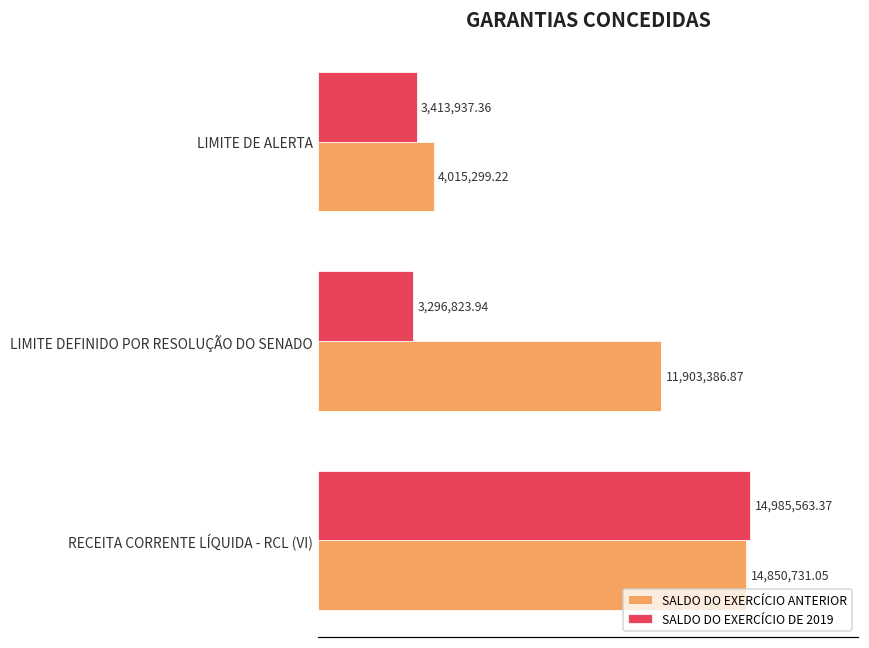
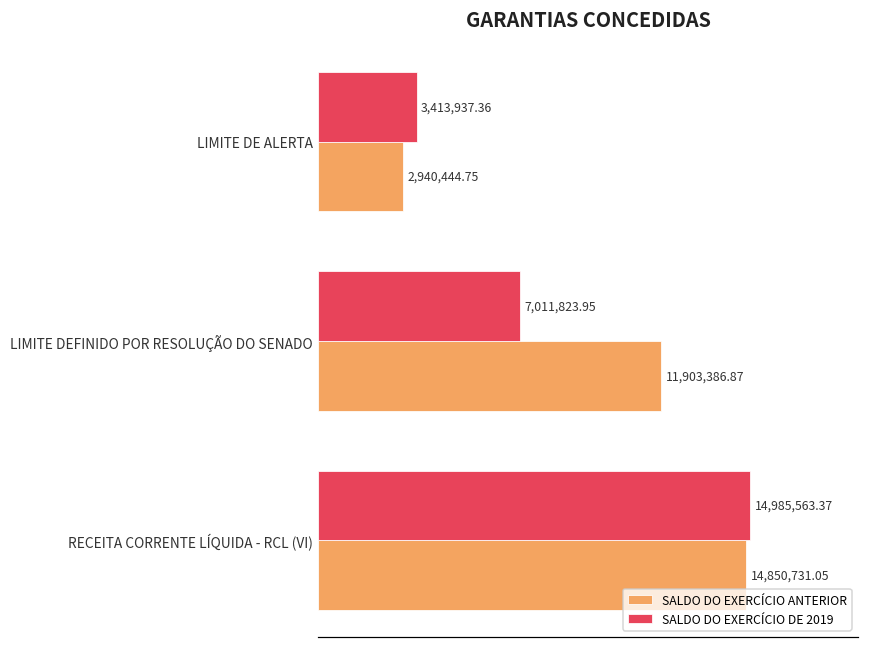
SALDO DO EXERCÍCIO ANTERIOR, LIMITE DE ALERTA: 4,015,299.22 -> 2,940,444.75
SALDO DO EXERCÍCIO DE 2019, LIMITE DEFINIDO POR RESOLUÇÃO DO SENADO: 3,296,823.94 -> 7,011,823.95
